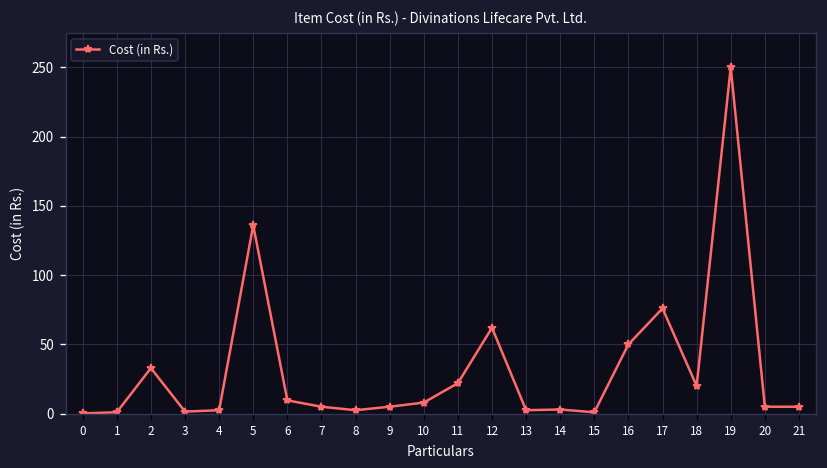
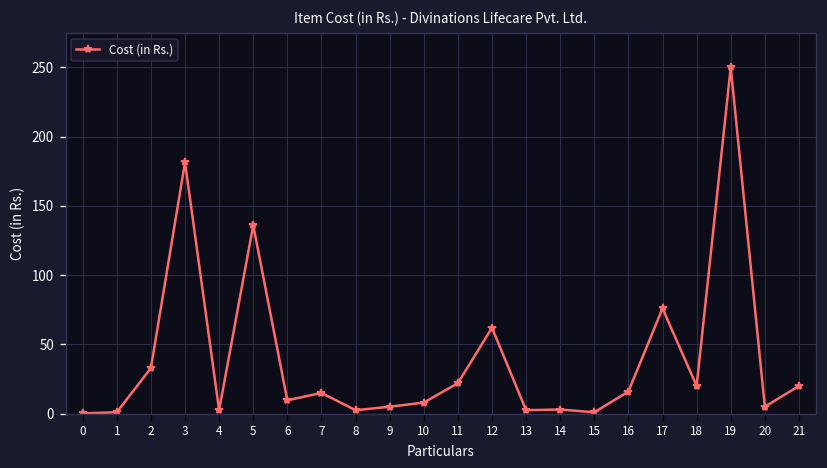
3: 2 -> 181
7: 5 -> 15
16: 50 -> 16
21: 5 -> 20
